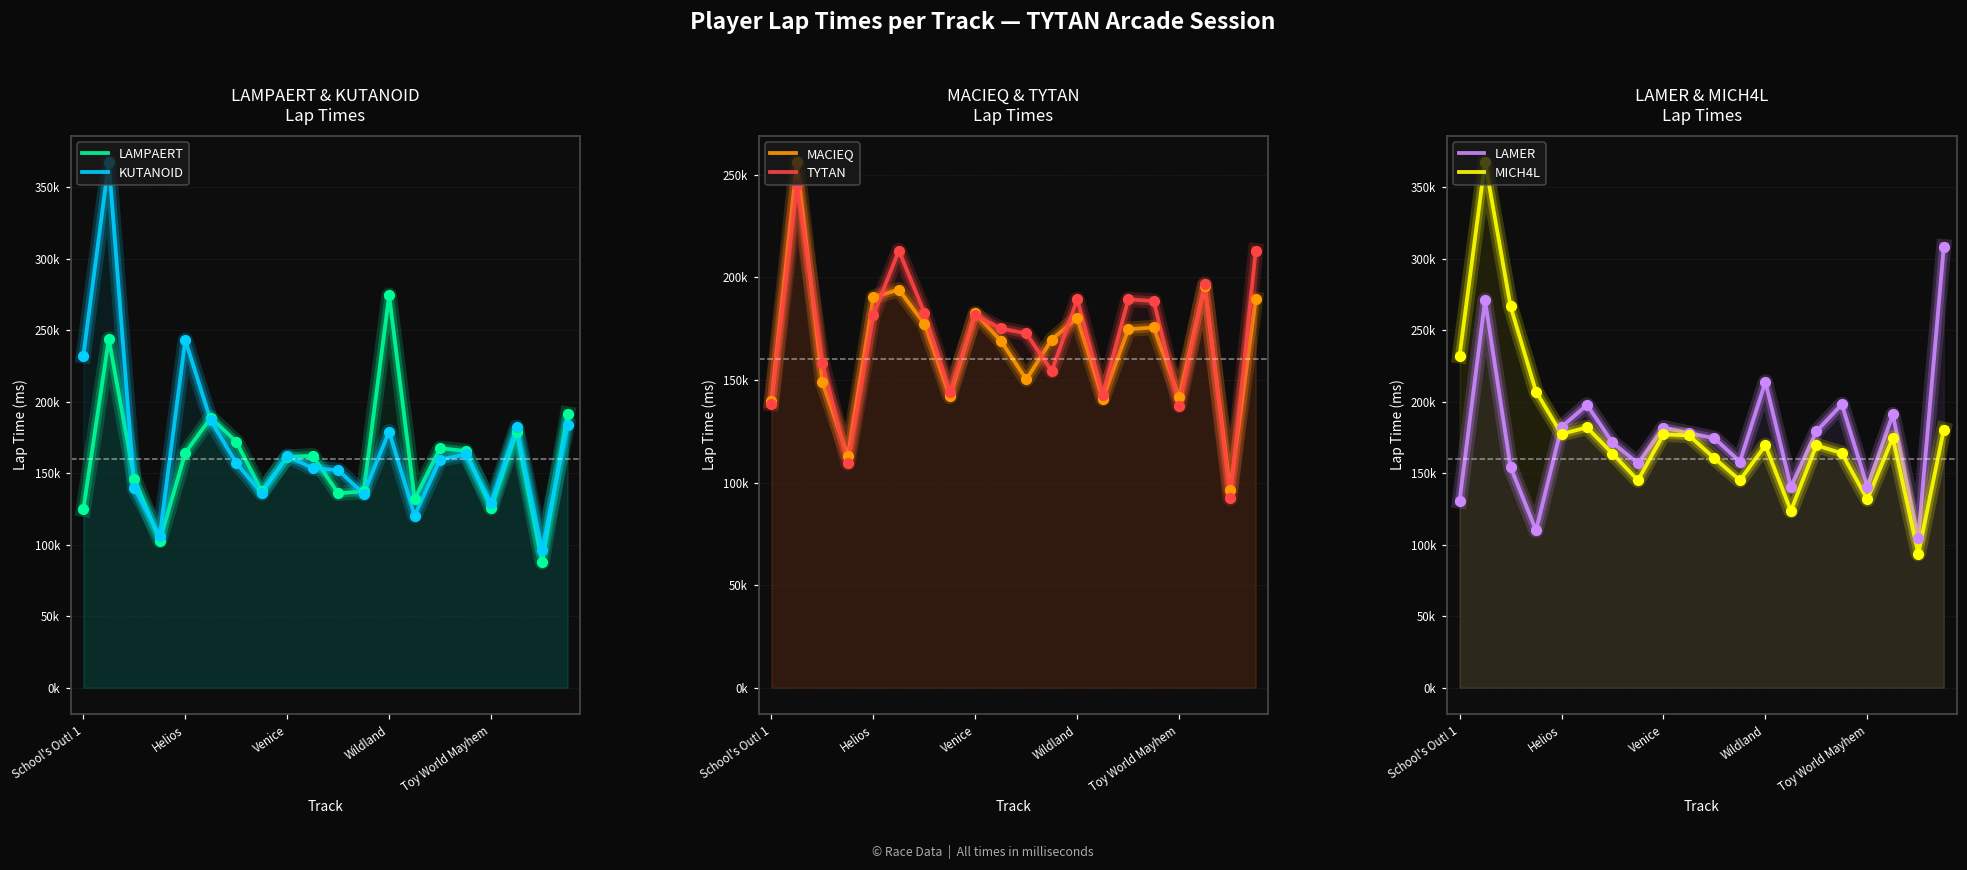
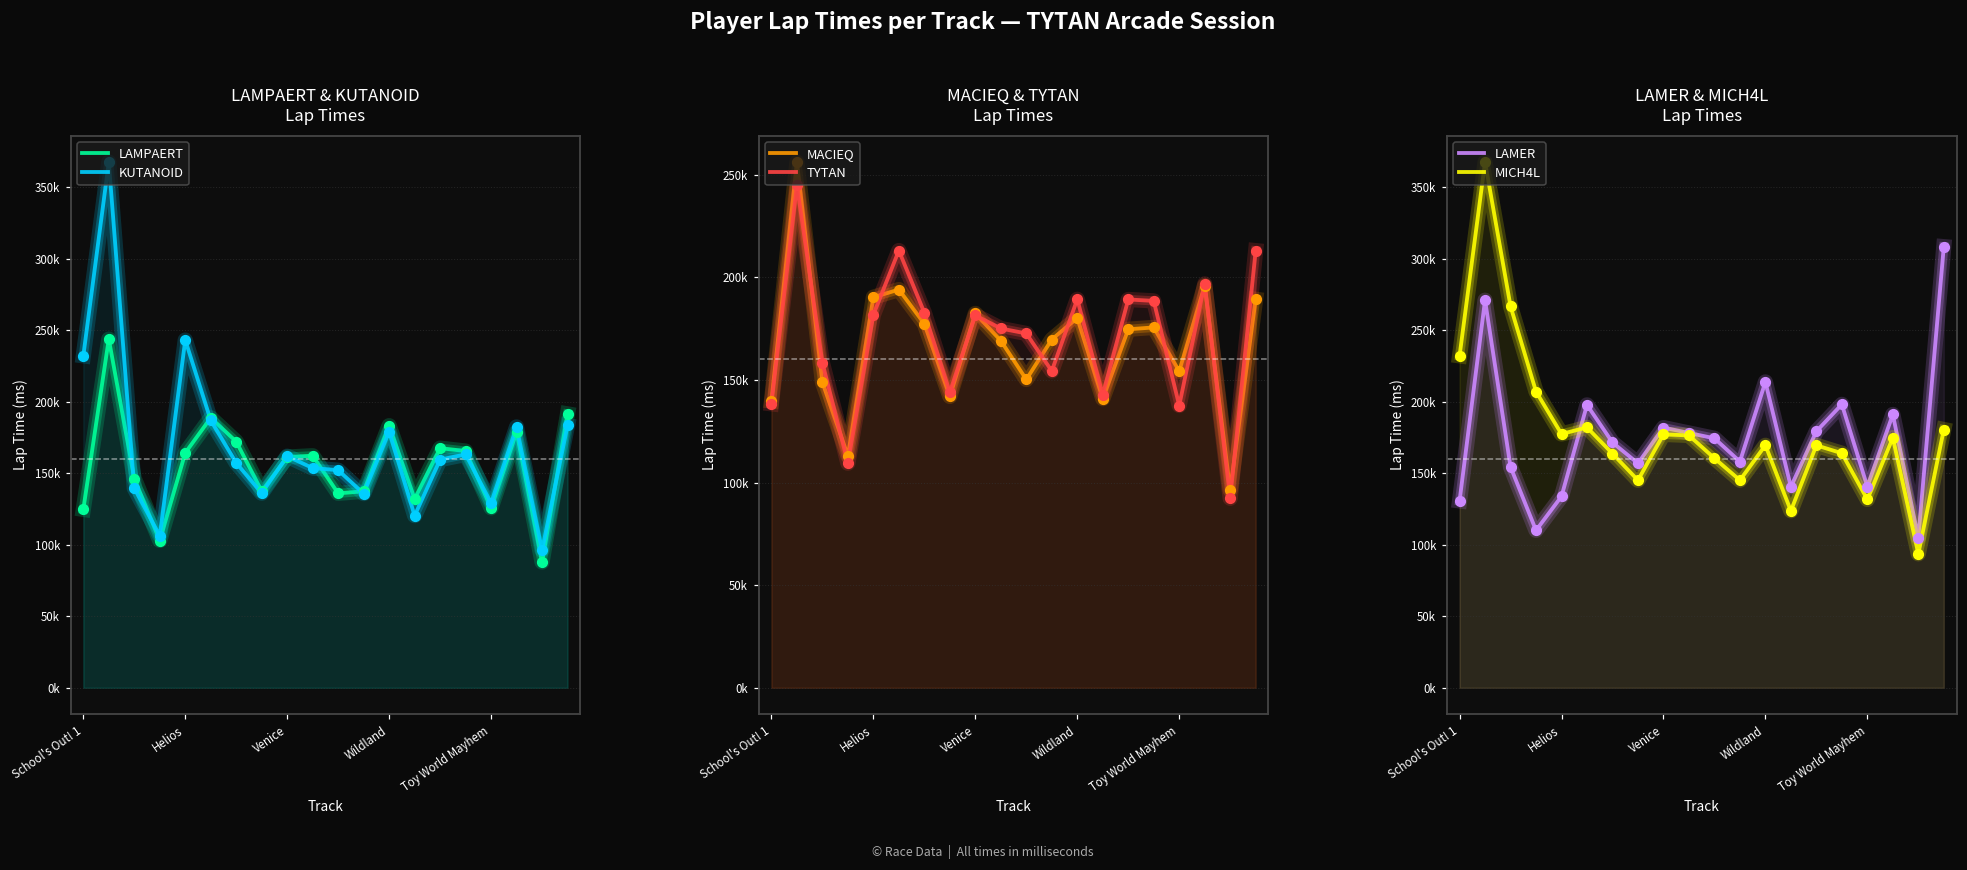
LAMPAERT & KUTANOID Lap Times, LAMPAERT, Wildland: 274000 -> 183000
MACIEQ & TYTAN Lap Times, MACIEQ, Toy World Mayhem: 142000 -> 154000
LAMER & MICH4L Lap Times, LAMER, Helios: 182000 -> 134000
